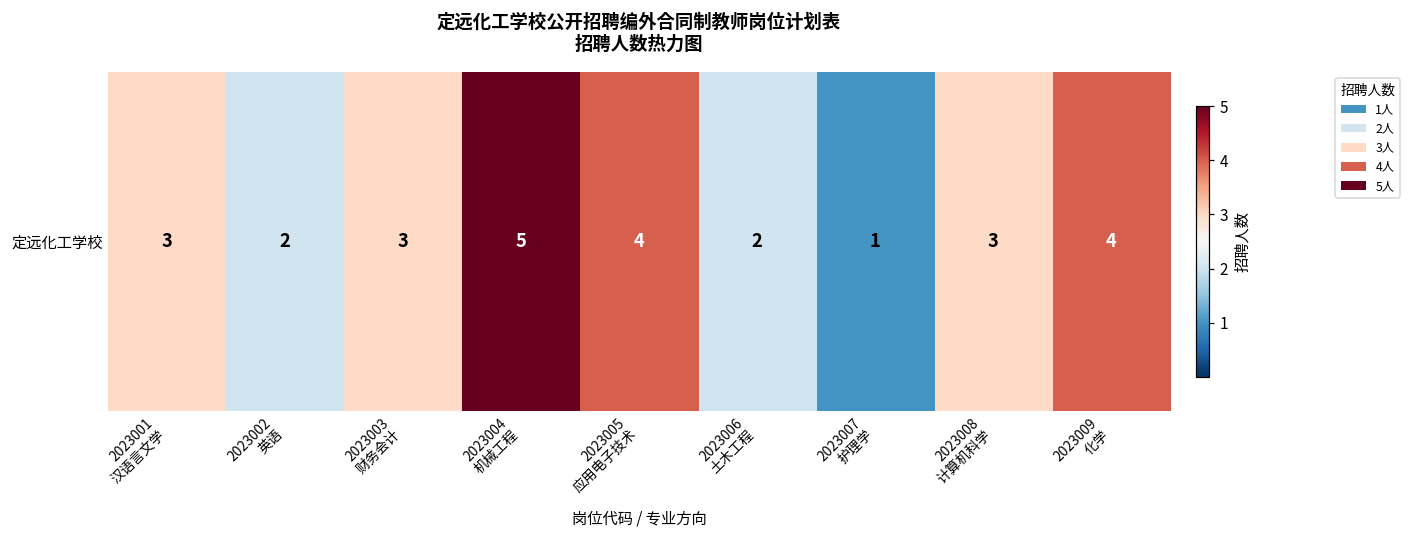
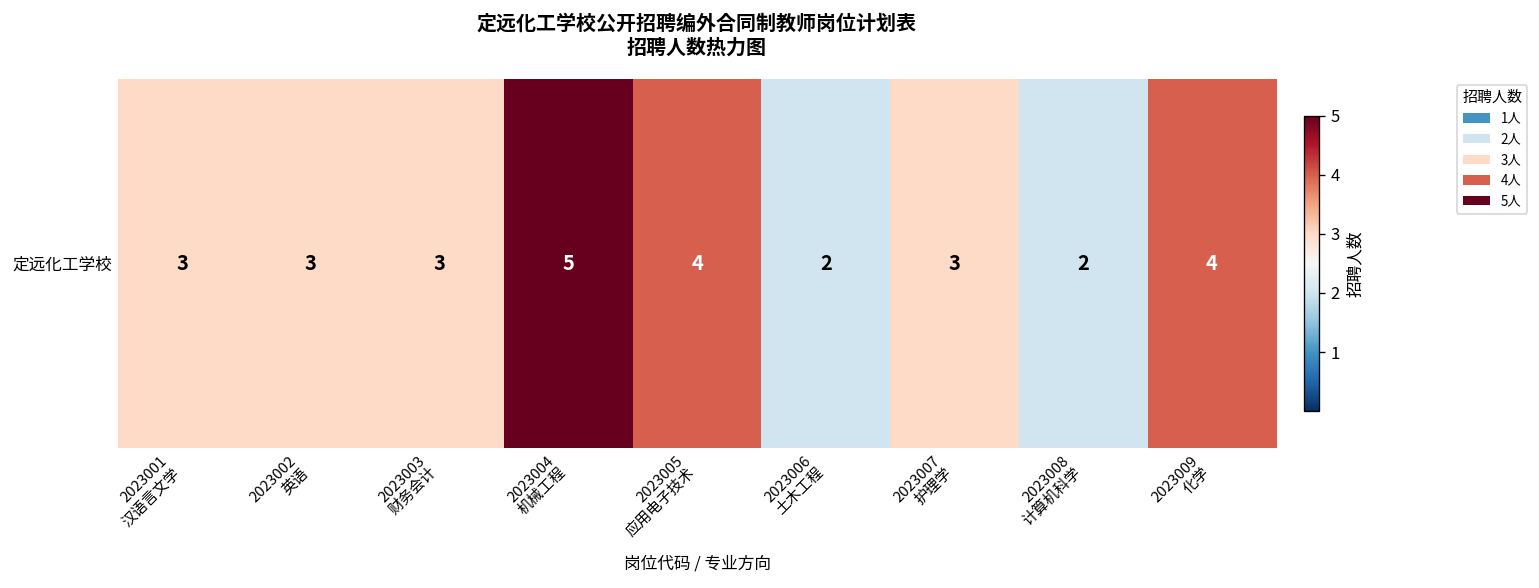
定远化工学校, 2023002 英语: 2 -> 3
定远化工学校, 2023007 护理学: 1 -> 3
定远化工学校, 2023008 计算机科学: 3 -> 2
